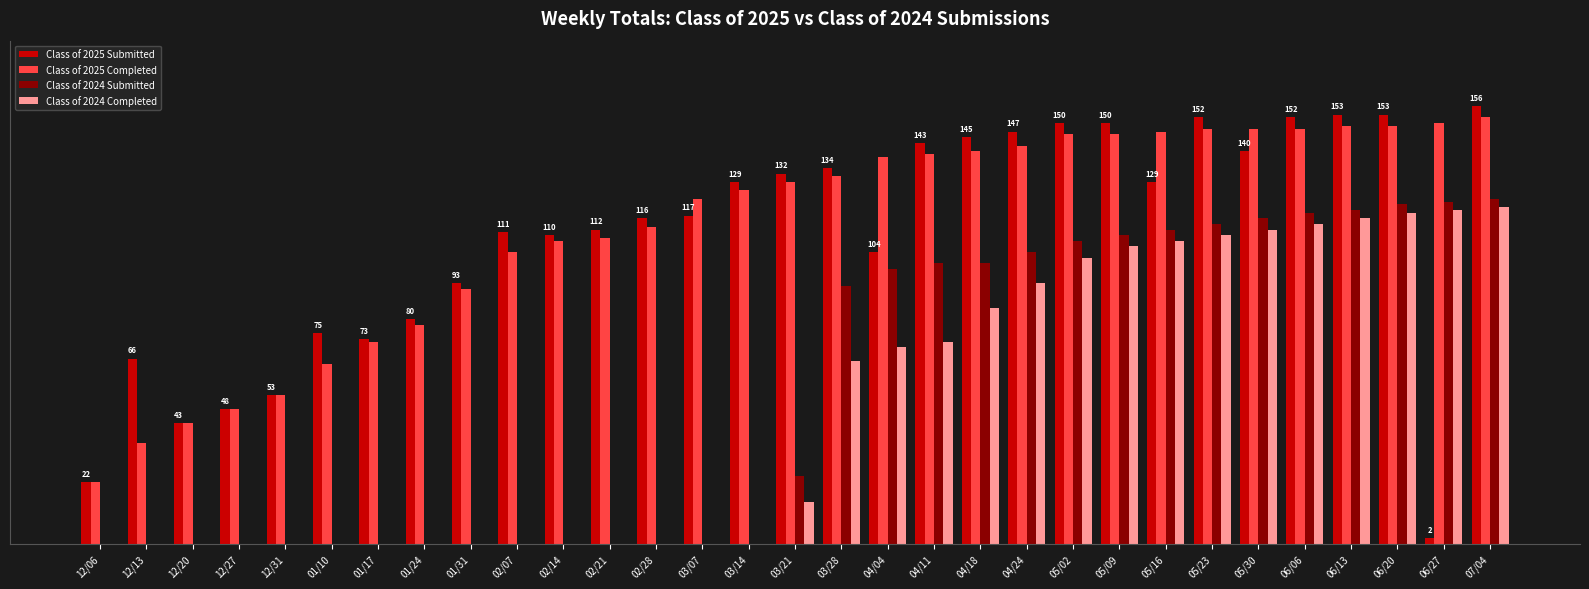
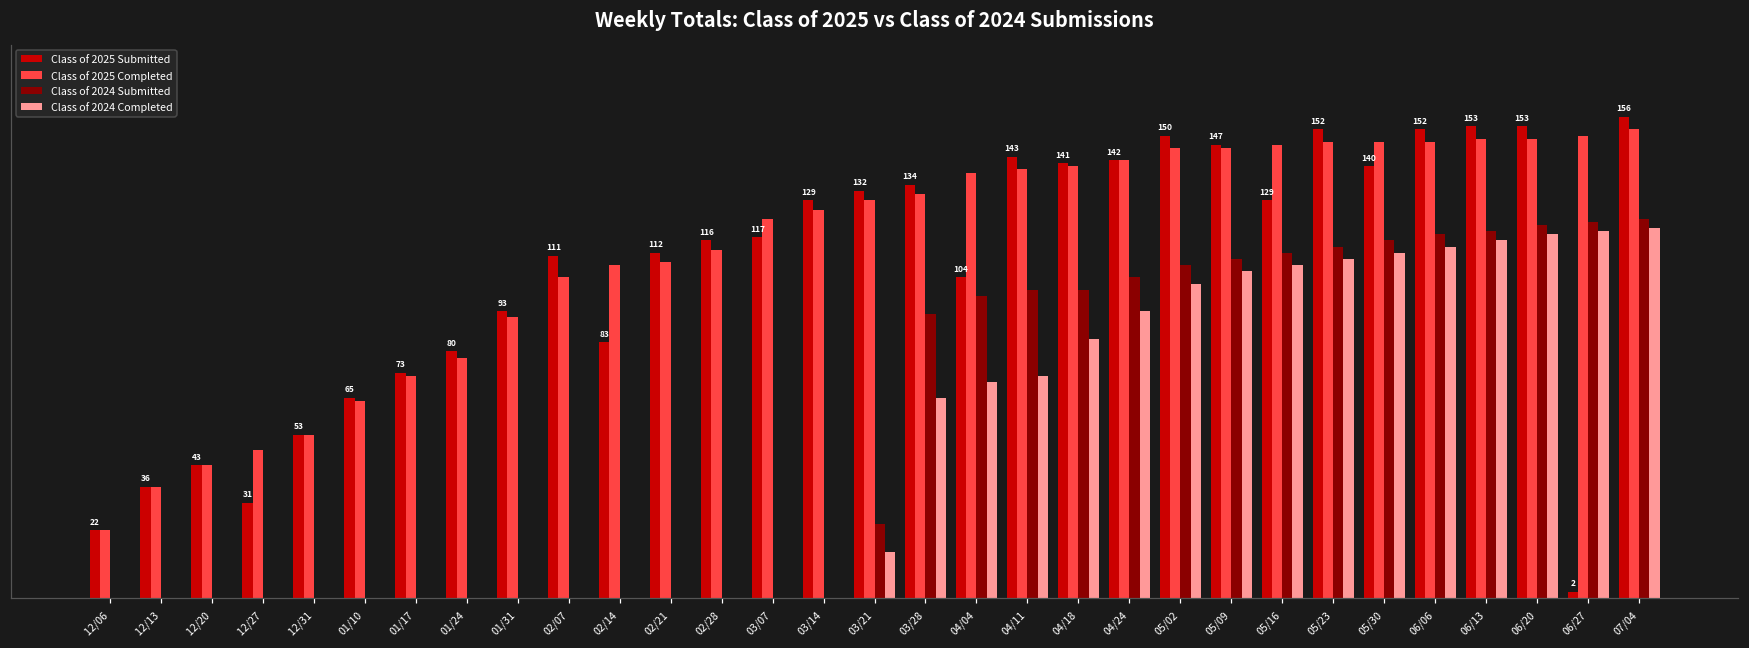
Class of 2025 Submitted, 12/13: 66 -> 36
Class of 2025 Submitted, 12/27: 48 -> 31
Class of 2025 Submitted, 01/10: 75 -> 65
Class of 2025 Submitted, 02/14: 110 -> 83
Class of 2025 Submitted, 04/18: 145 -> 141
Class of 2025 Submitted, 04/24: 147 -> 142
Class of 2025 Submitted, 05/09: 150 -> 147
